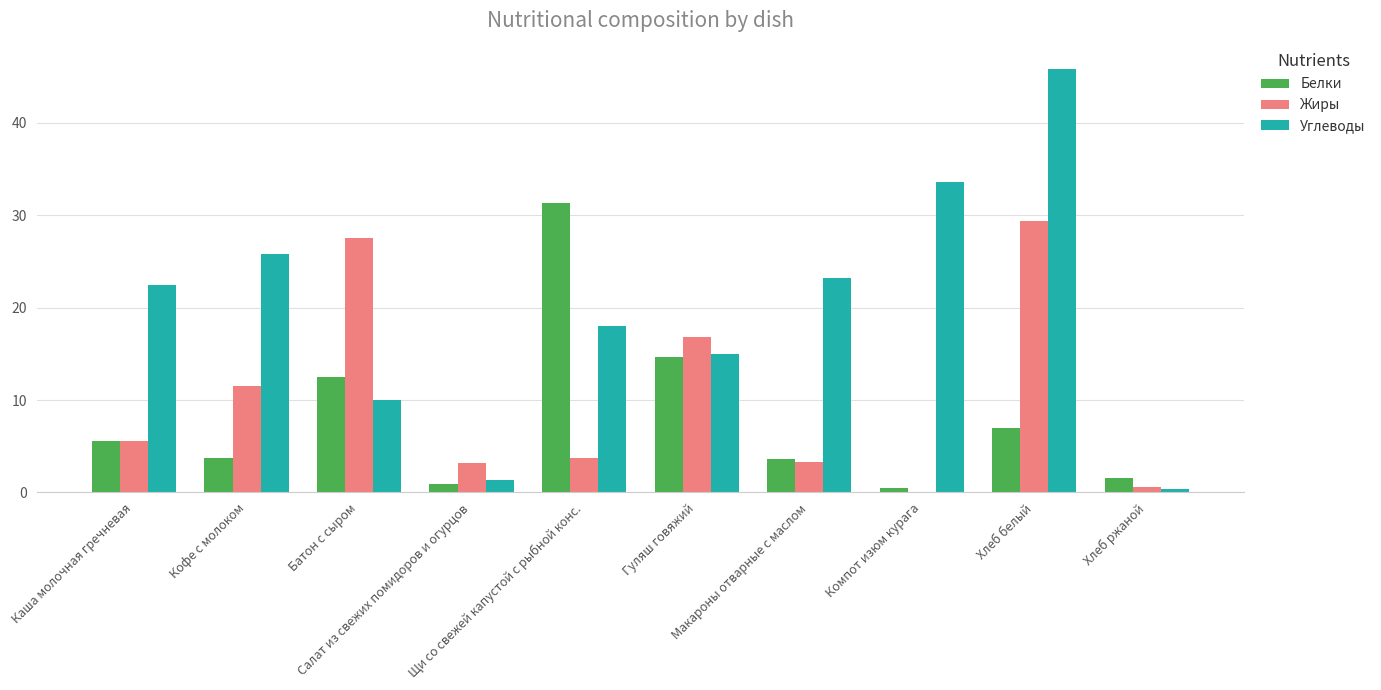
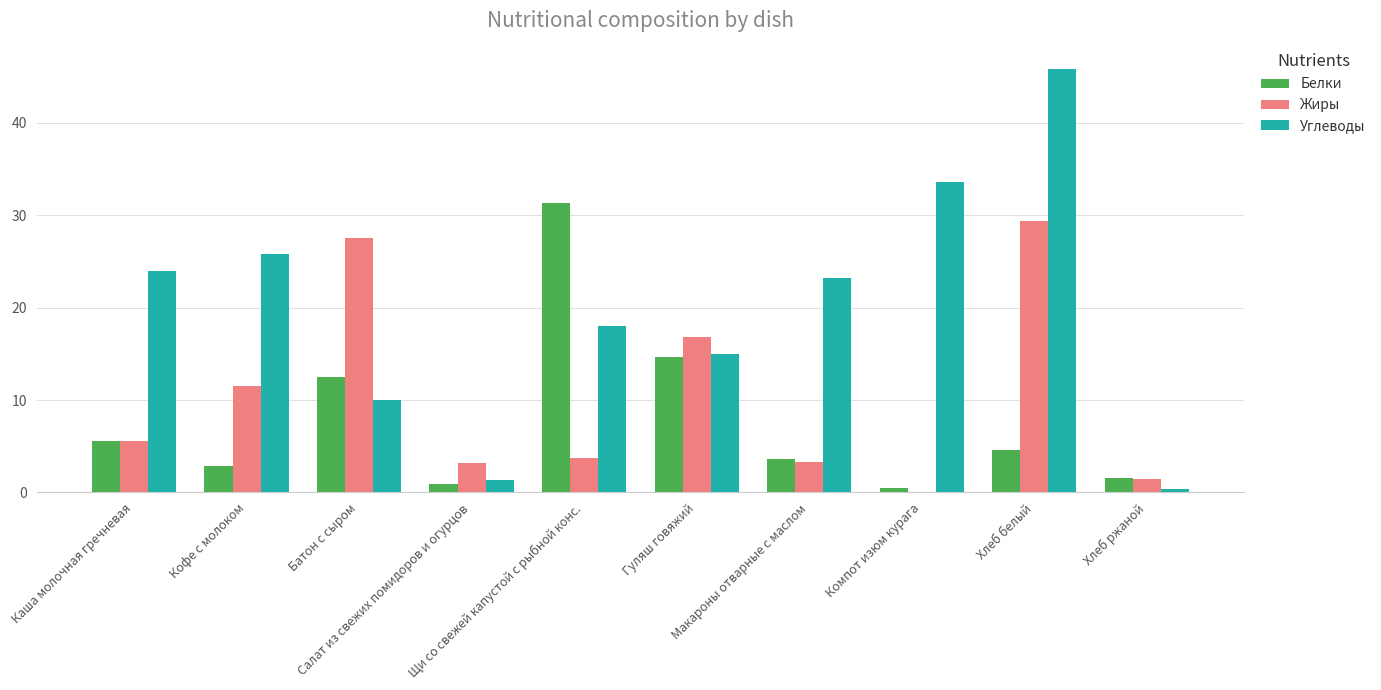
Углеводы, Каша молочная гречневая: 22 -> 24
Белки, Кофе с молоком: 4 -> 3
Белки, Хлеб белый: 7 -> 5
Жиры, Хлеб ржаной: 1 -> 2
